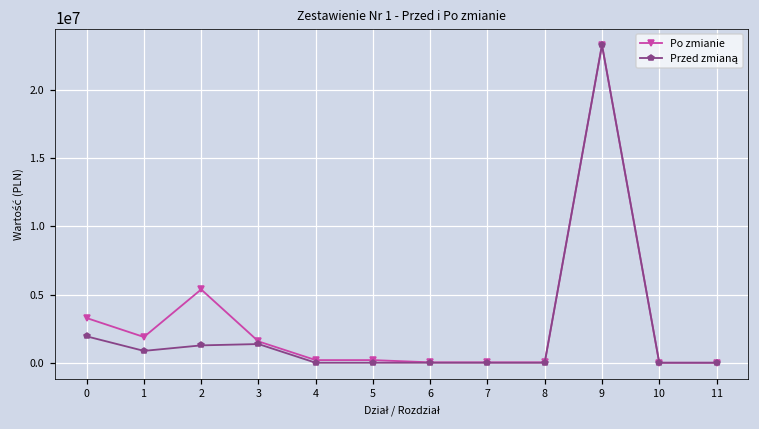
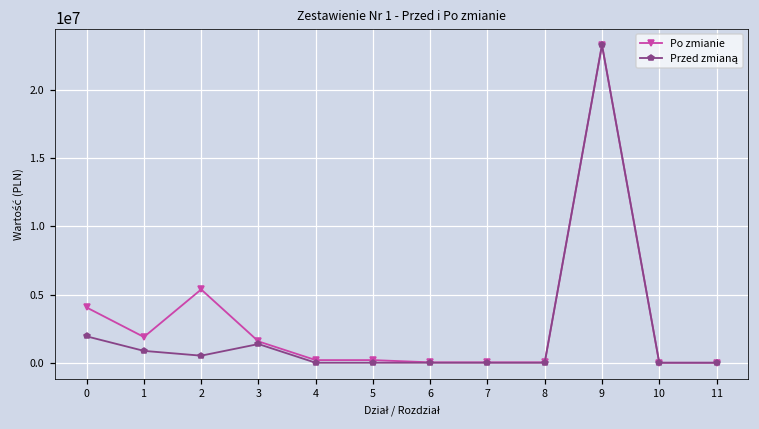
Po zmianie, 0: 3300000 -> 4000000
Przed zmianą, 2: 1300000 -> 500000
